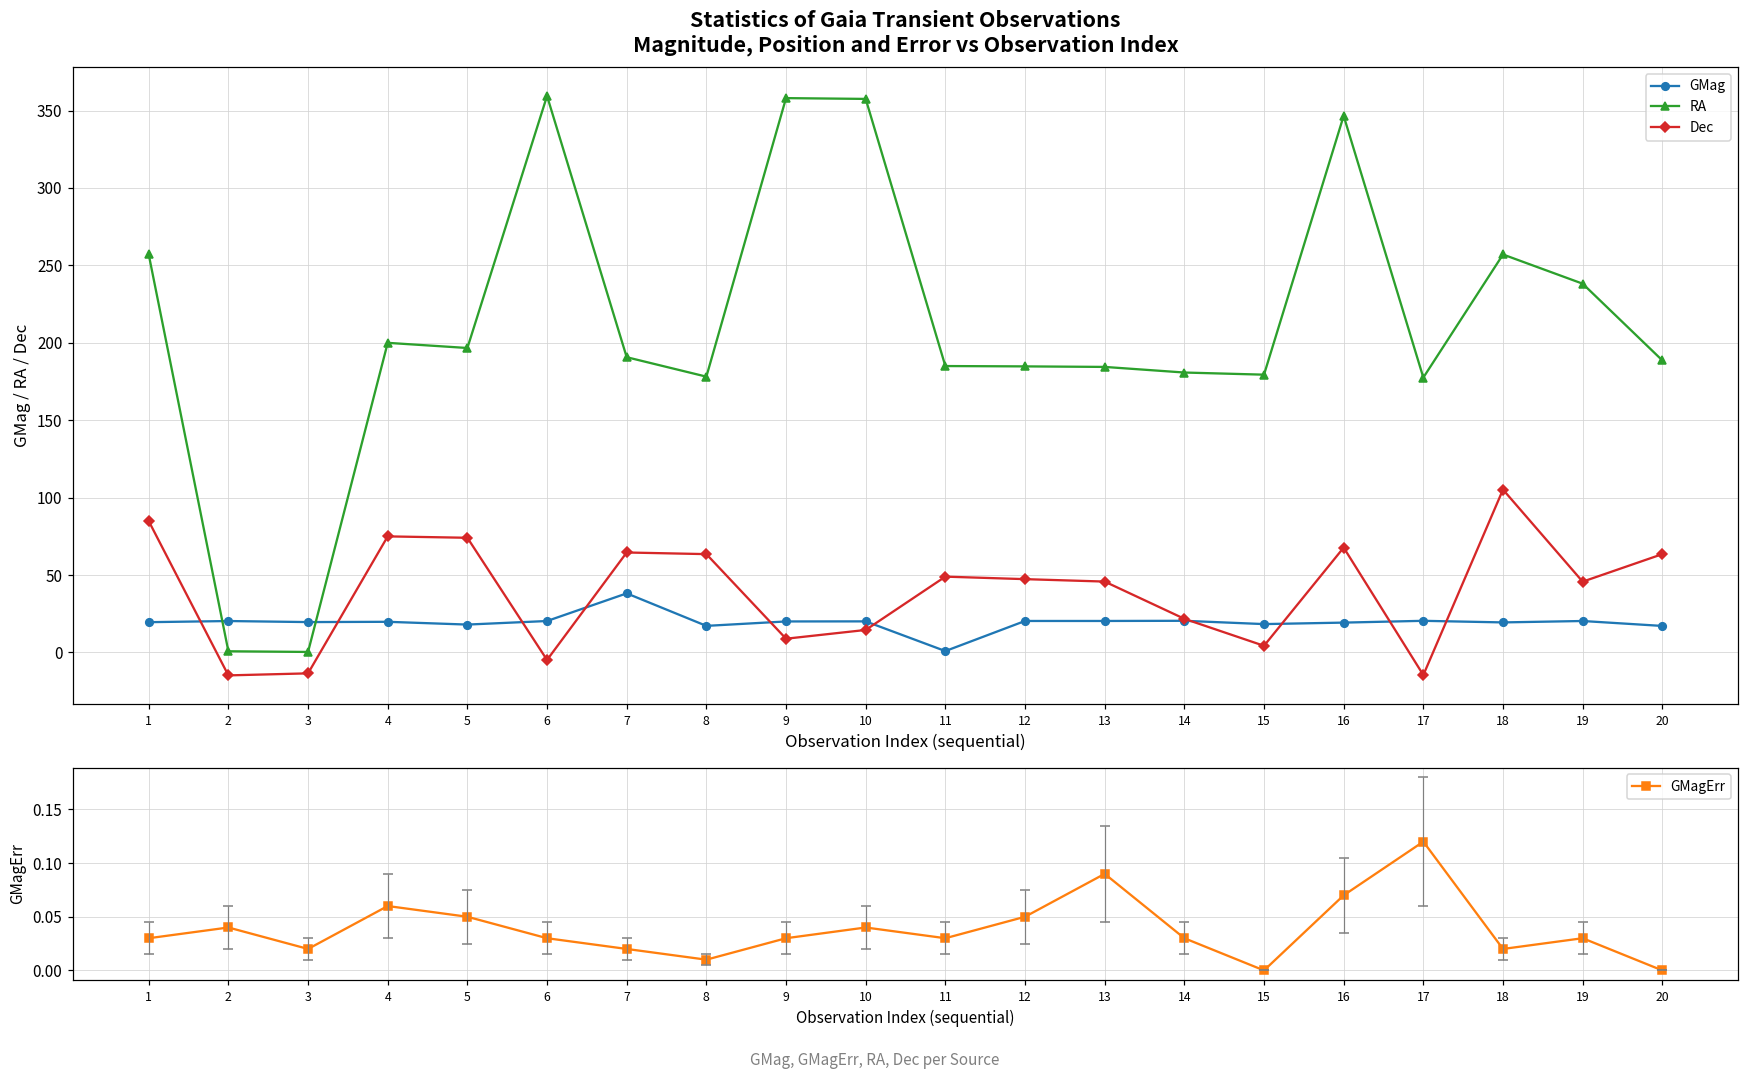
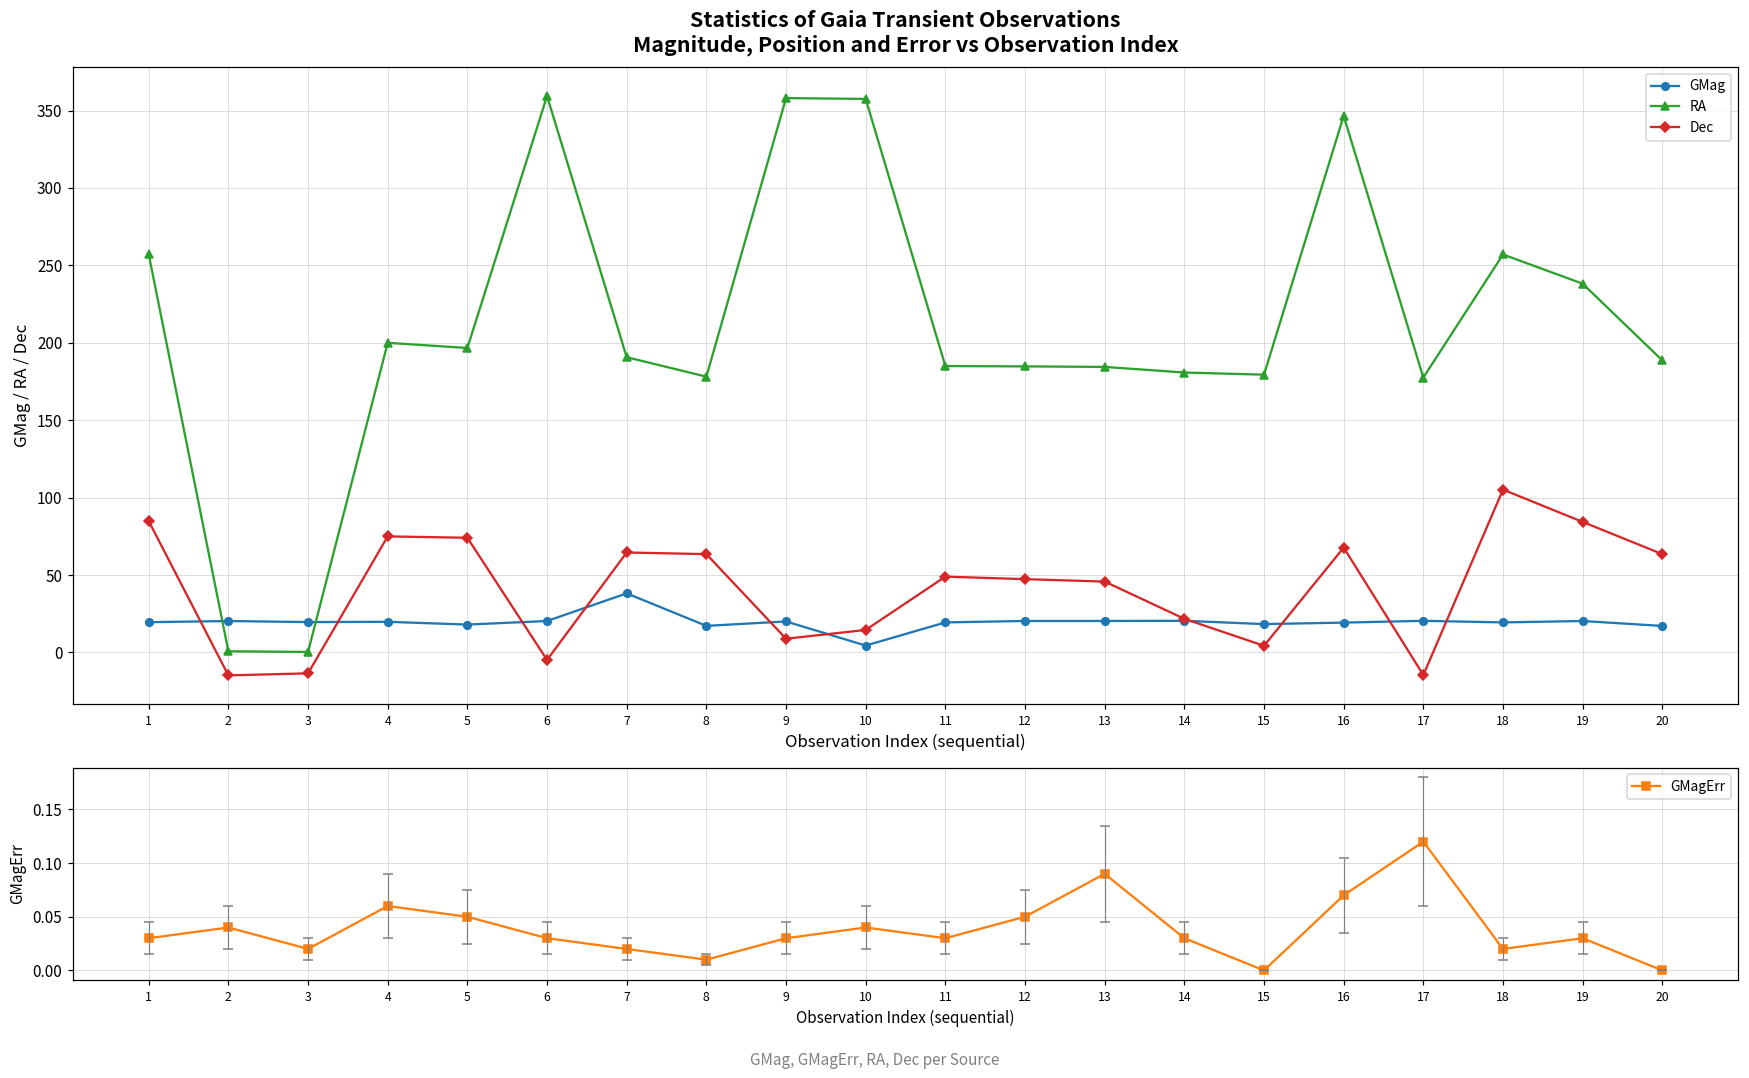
Statistics of Gaia Transient Observations Magnitude, Position and Error vs Observation Index, GMag, 10: 20 -> 4
Statistics of Gaia Transient Observations Magnitude, Position and Error vs Observation Index, GMag, 11: 1 -> 19
Statistics of Gaia Transient Observations Magnitude, Position and Error vs Observation Index, Dec, 19: 46 -> 84
